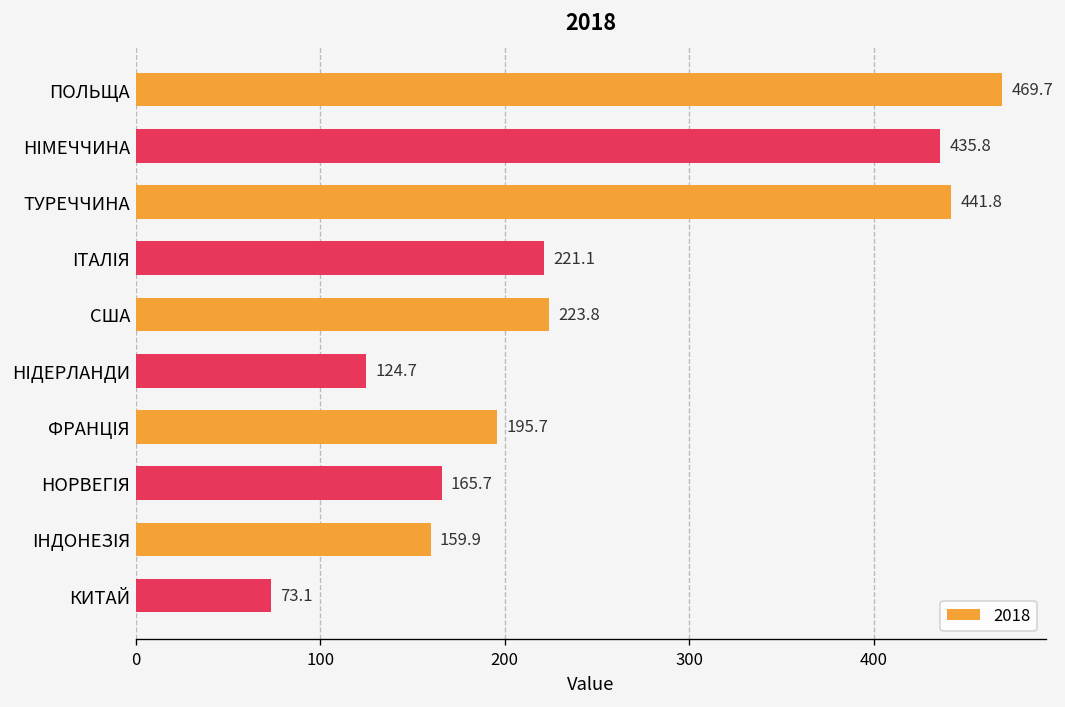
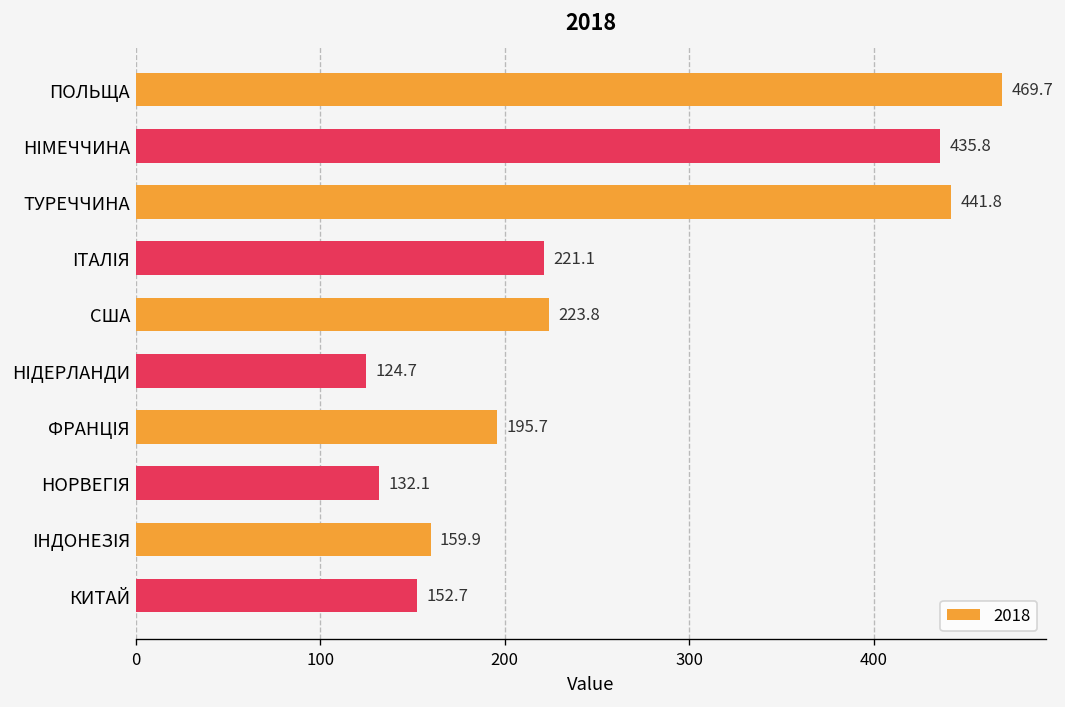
НОРВЕГІЯ: 165.7 -> 132.1
КИТАЙ: 73.1 -> 152.7
